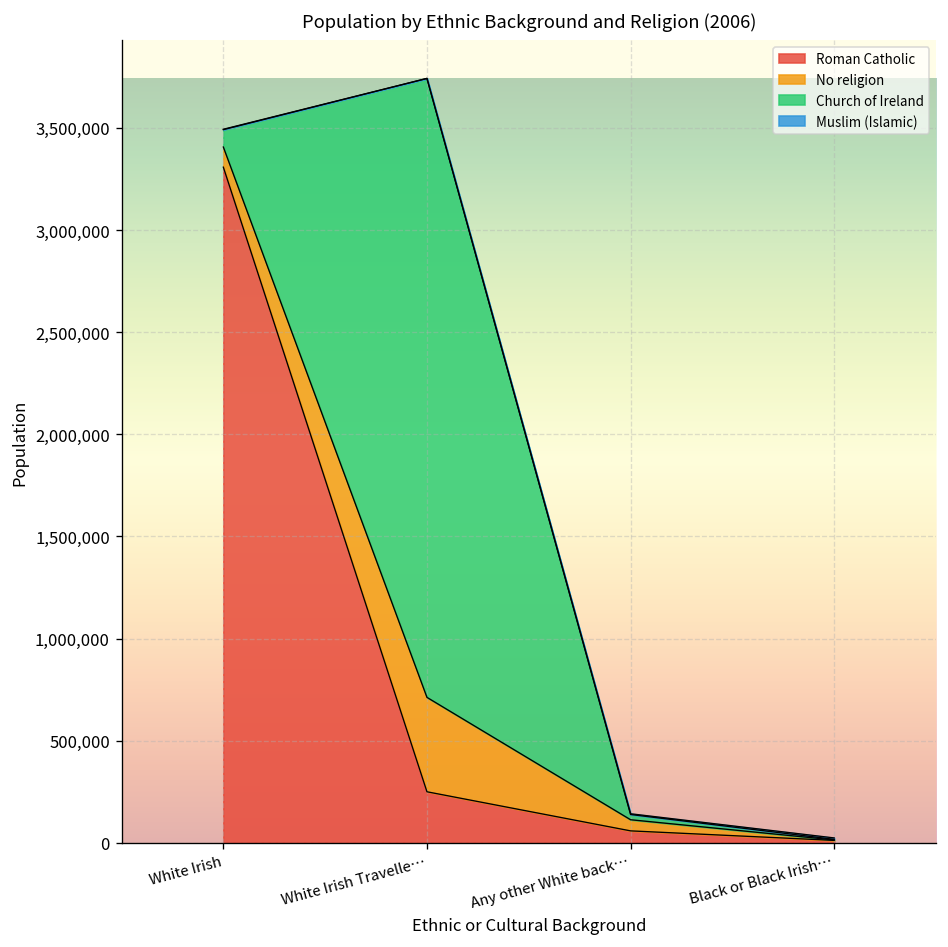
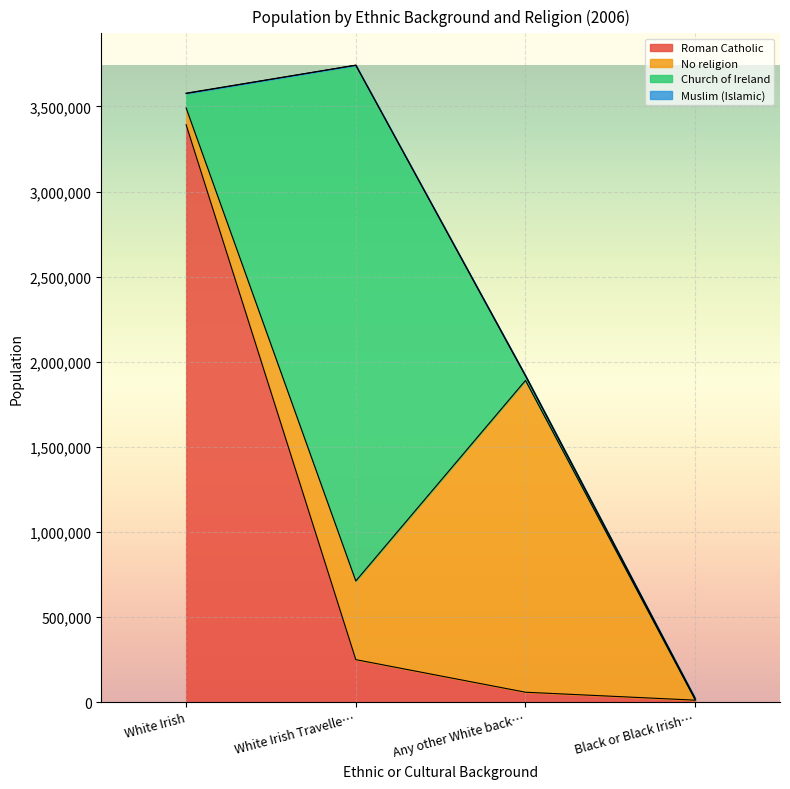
Roman Catholic, White Irish: 3,310,000 -> 3,390,000
No religion, Any other White back…: 50,000 -> 1,830,000
